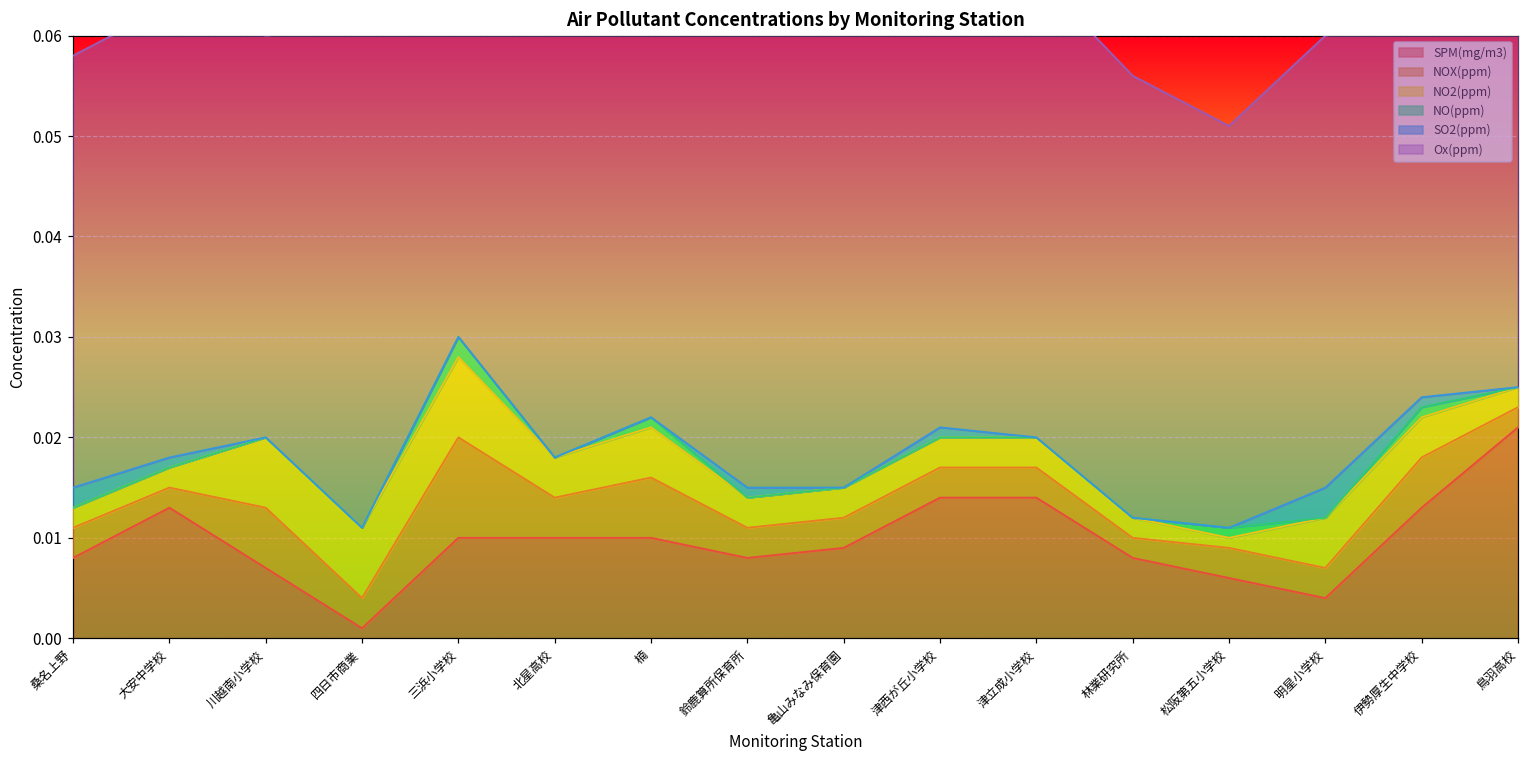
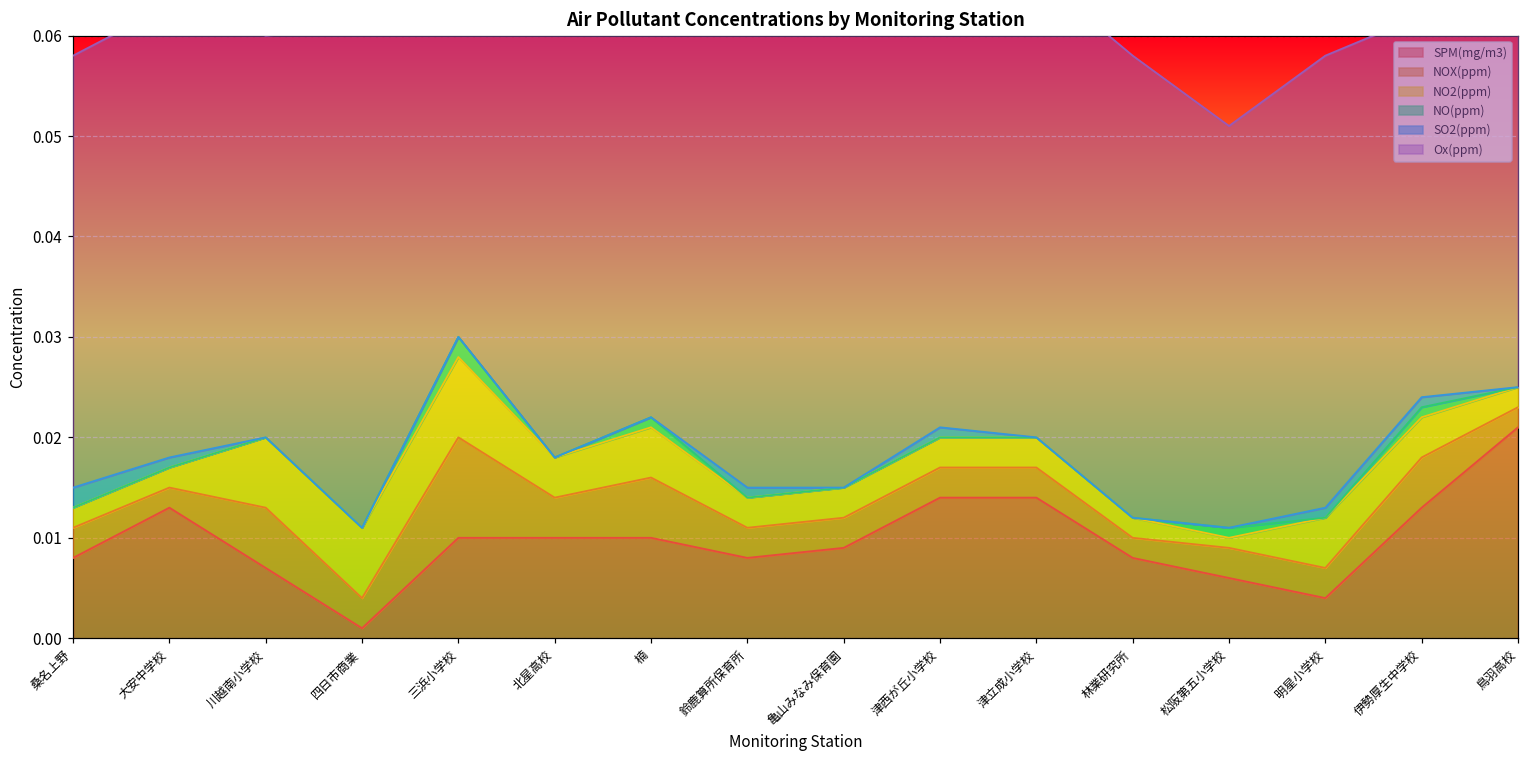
Ox(ppm), 林業研究所: 0.044 -> 0.046
SO2(ppm), 明星小学校: 0.003 -> 0.001
